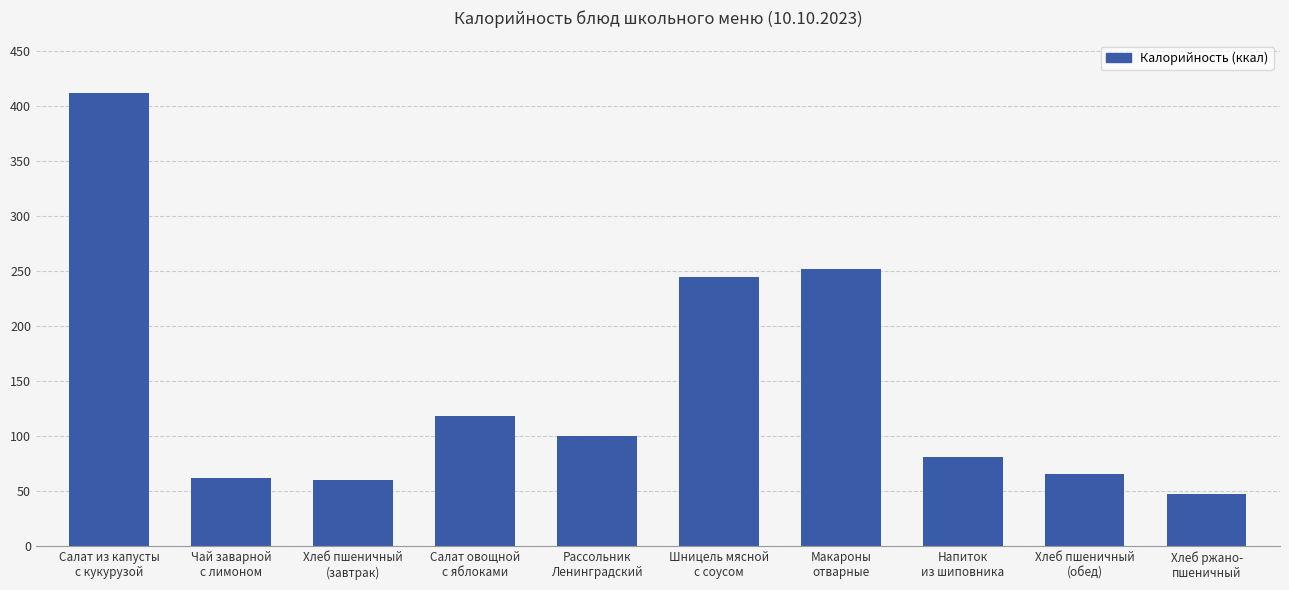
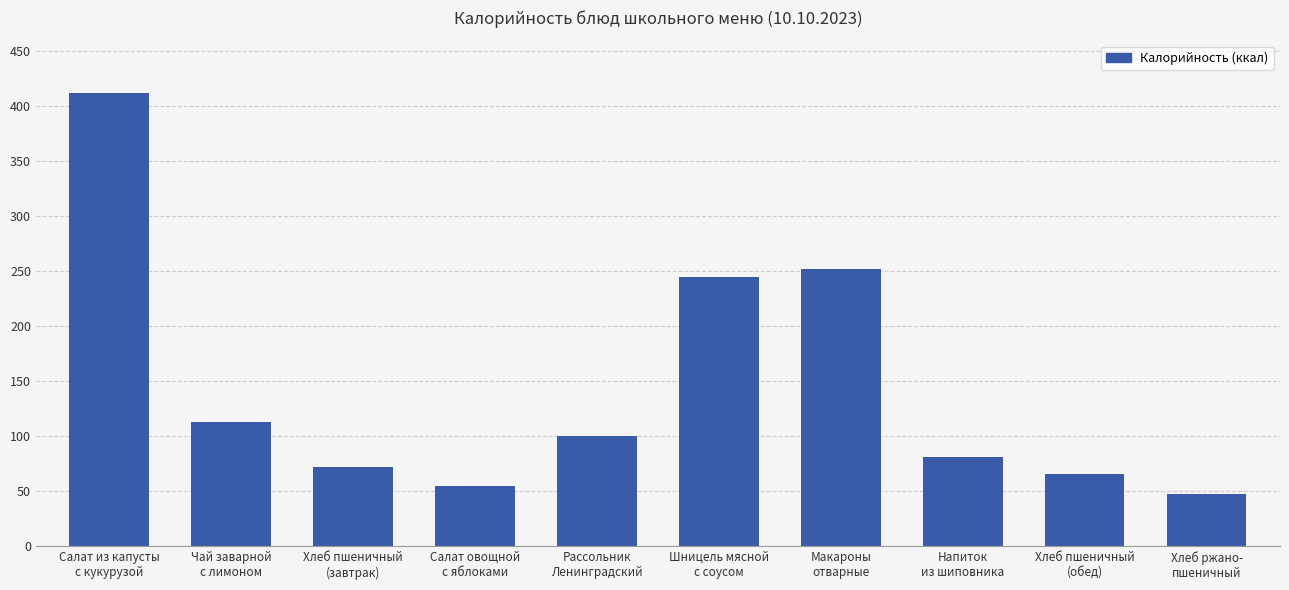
Чай заварной с лимоном: 62 -> 113
Хлеб пшеничный (завтрак): 60 -> 72
Салат овощной с яблоками: 119 -> 55
